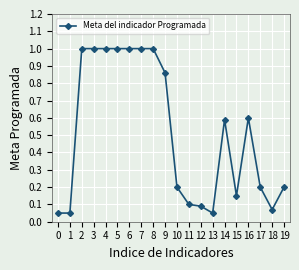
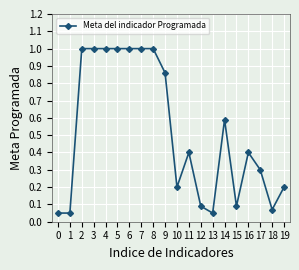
11: 0.1 -> 0.4
15: 0.15 -> 0.09
16: 0.6 -> 0.4
17: 0.2 -> 0.3
